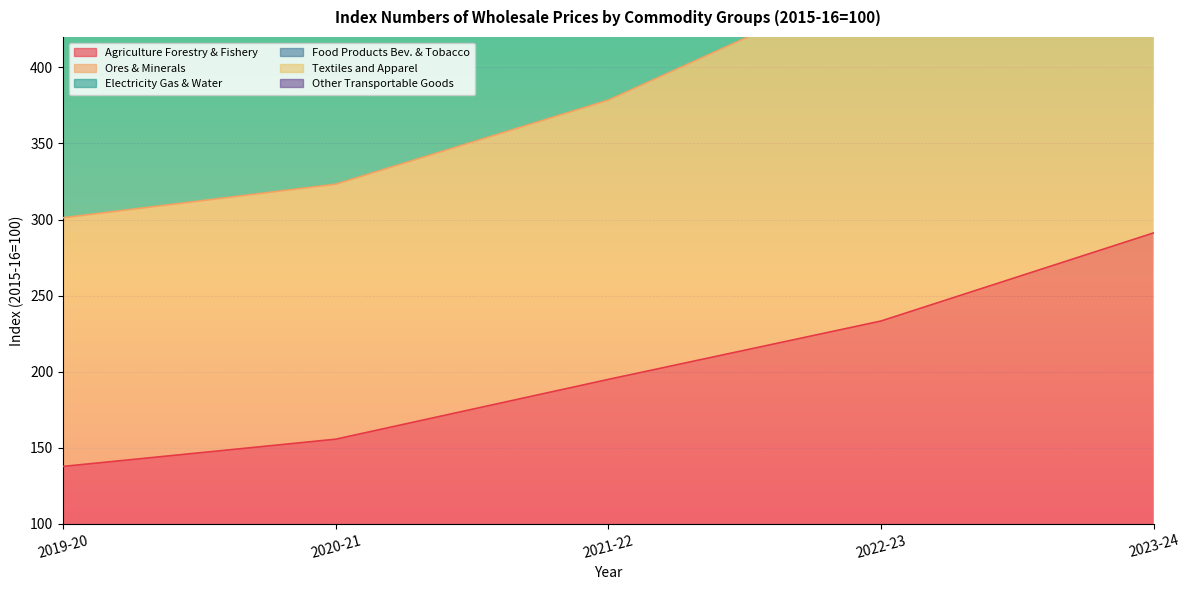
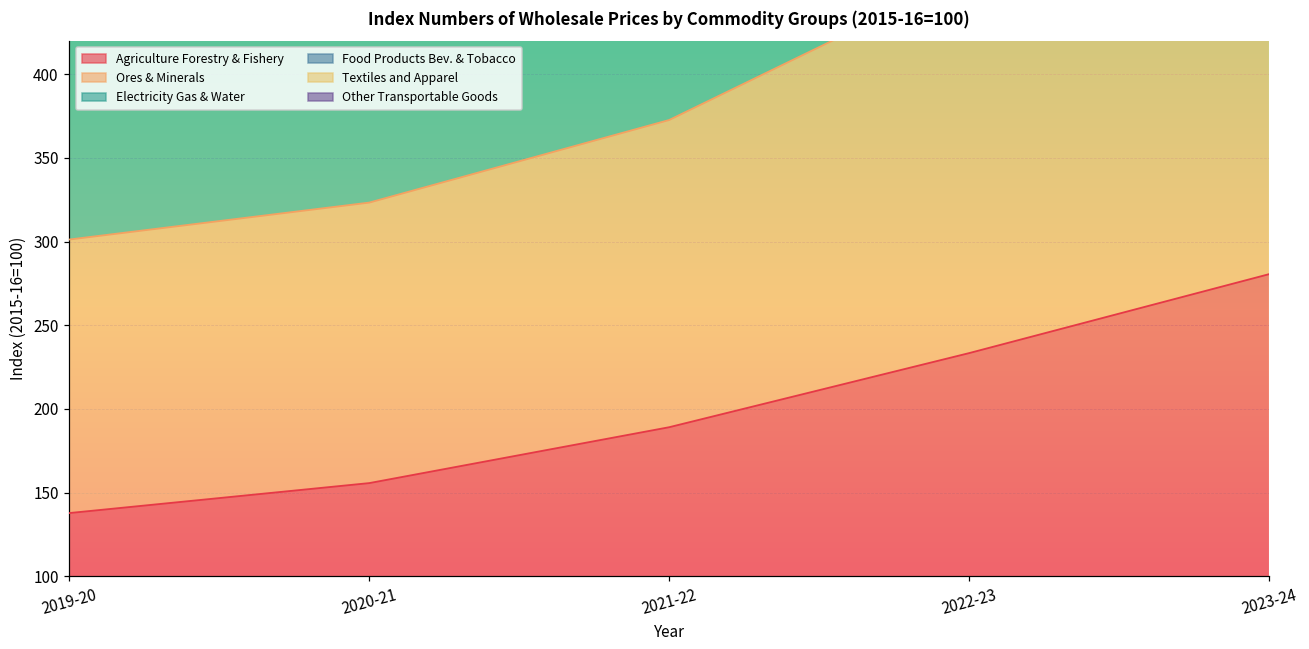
Agriculture Forestry & Fishery, 2021-22: 195 -> 189
Agriculture Forestry & Fishery, 2023-24: 291 -> 280
